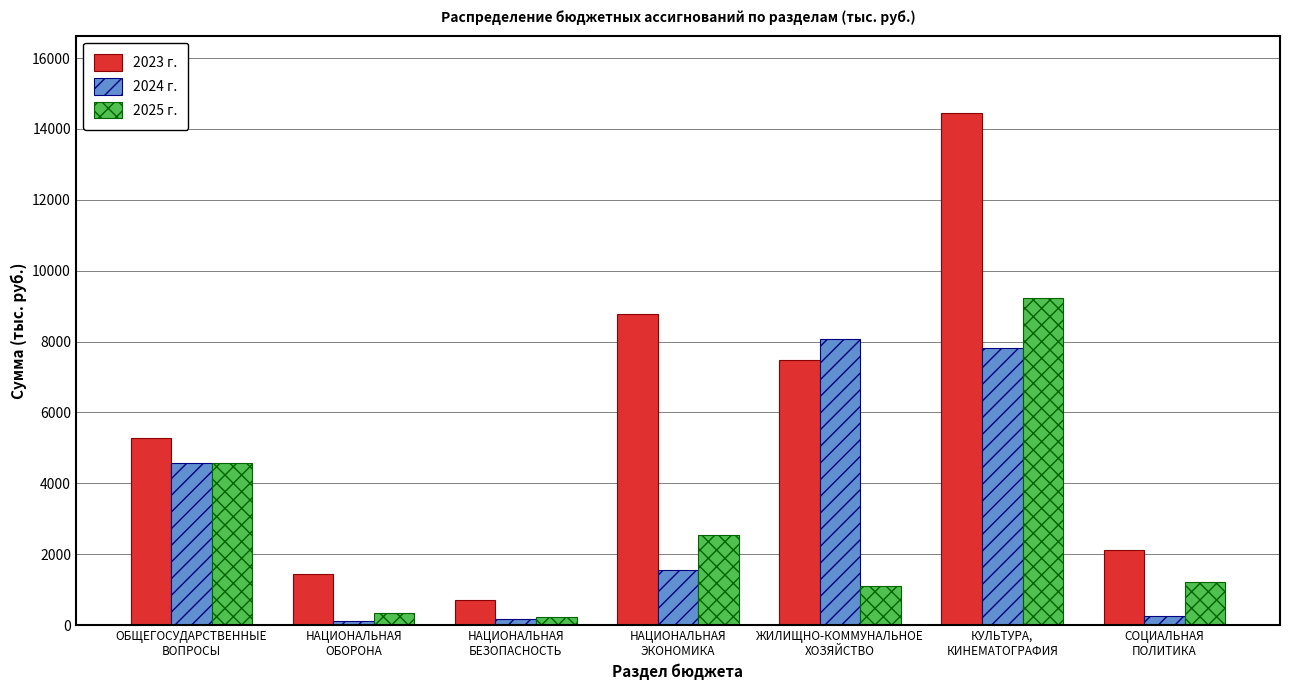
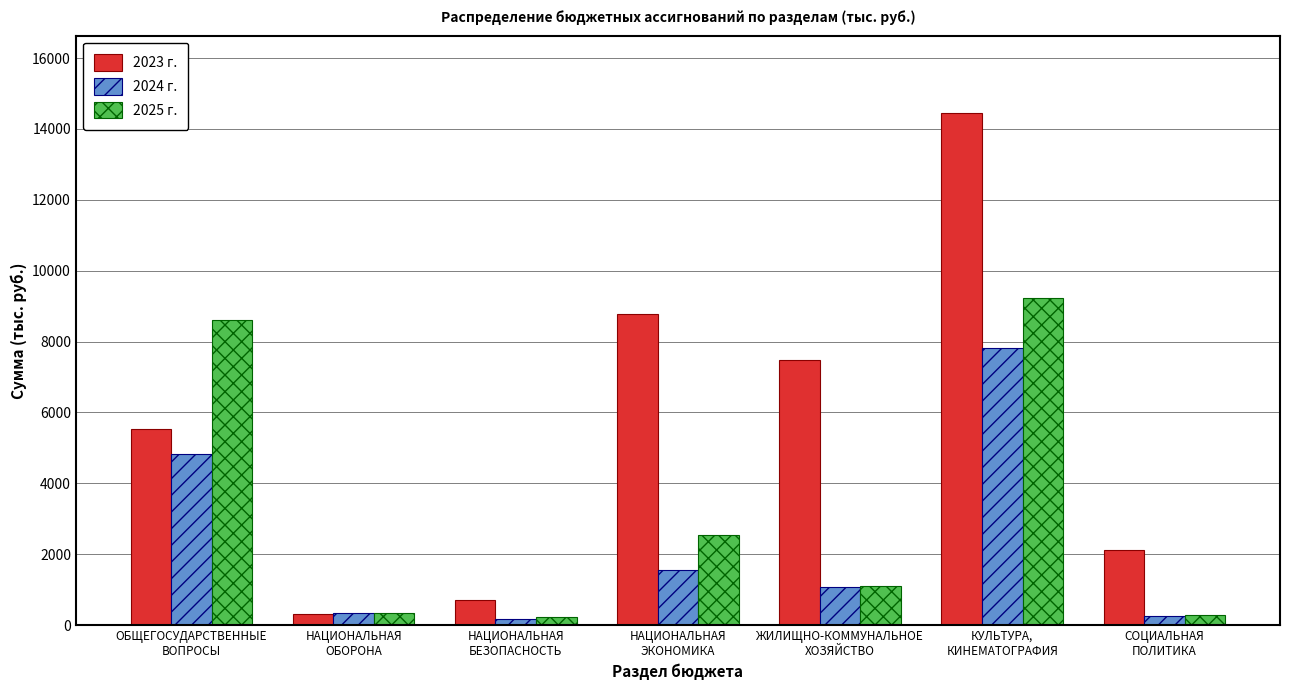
2023 г., ОБЩЕГОСУДАРСТВЕННЫЕ ВОПРОСЫ: 5300 -> 5500
2024 г., ОБЩЕГОСУДАРСТВЕННЫЕ ВОПРОСЫ: 4600 -> 4800
2025 г., ОБЩЕГОСУДАРСТВЕННЫЕ ВОПРОСЫ: 4600 -> 8600
2023 г., НАЦИОНАЛЬНАЯ ОБОРОНА: 1400 -> 300
2024 г., НАЦИОНАЛЬНАЯ ОБОРОНА: 100 -> 300
2024 г., ЖИЛИЩНО-КОММУНАЛЬНОЕ ХОЗЯЙСТВО: 8100 -> 1100
2025 г., СОЦИАЛЬНАЯ ПОЛИТИКА: 1200 -> 300
